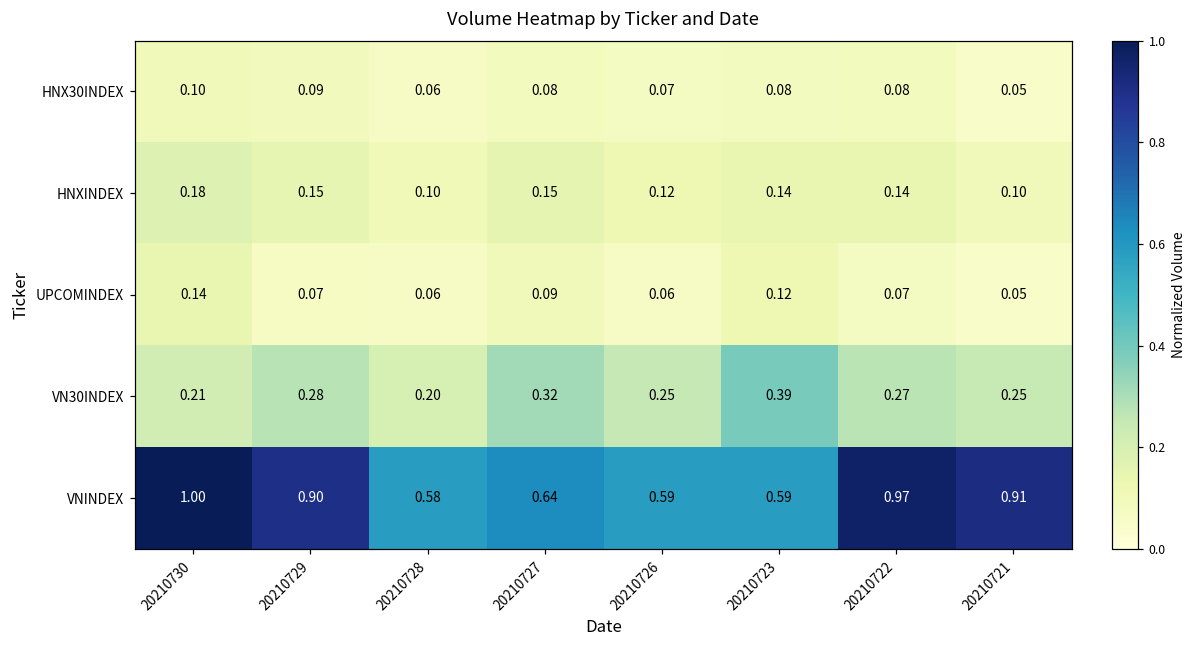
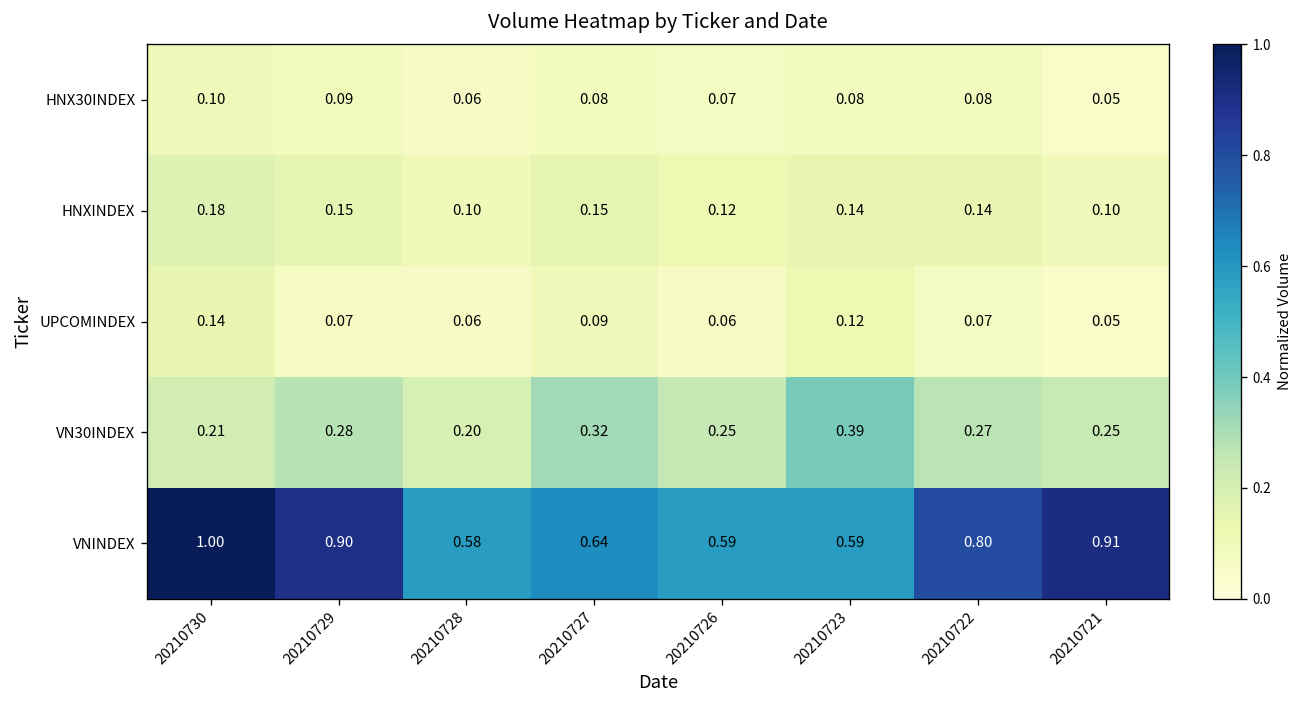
VNINDEX, 20210722: 0.97 -> 0.80
